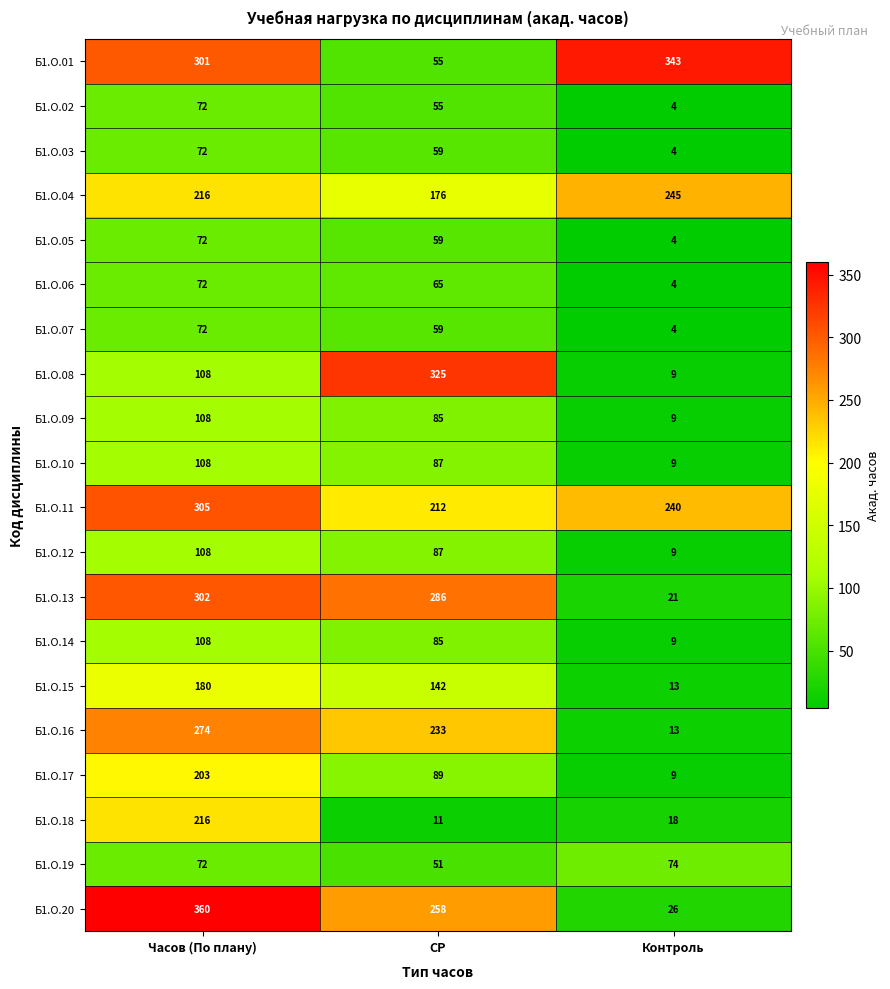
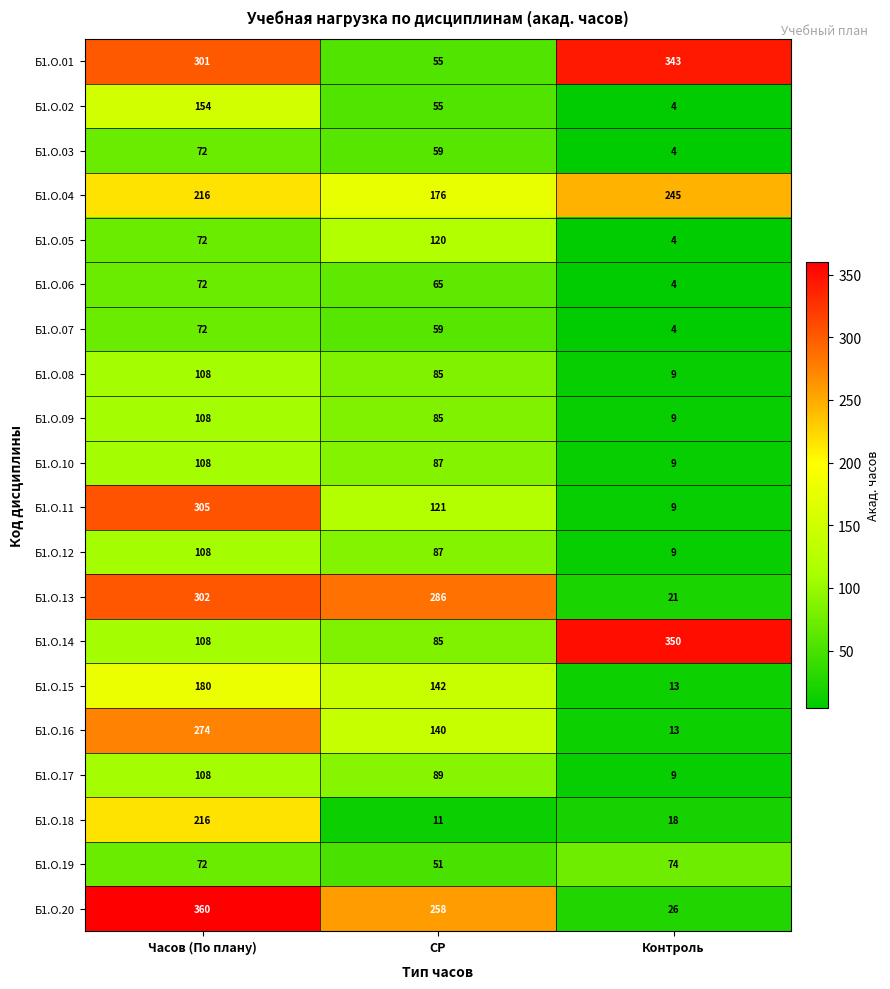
Б1.О.02, Часов (По плану): 72 -> 154
Б1.О.05, СР: 59 -> 120
Б1.О.08, СР: 325 -> 85
Б1.О.11, СР: 212 -> 121
Б1.О.11, Контроль: 240 -> 9
Б1.О.14, Контроль: 9 -> 350
Б1.О.16, СР: 233 -> 140
Б1.О.17, Часов (По плану): 203 -> 108
